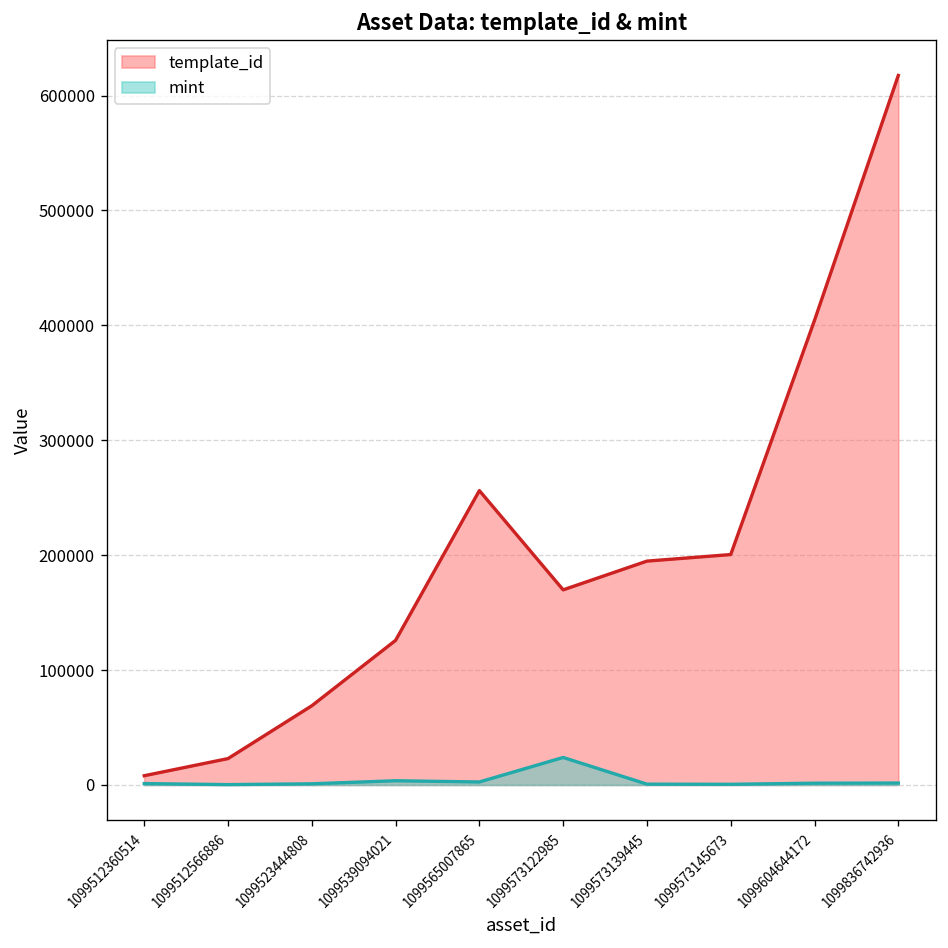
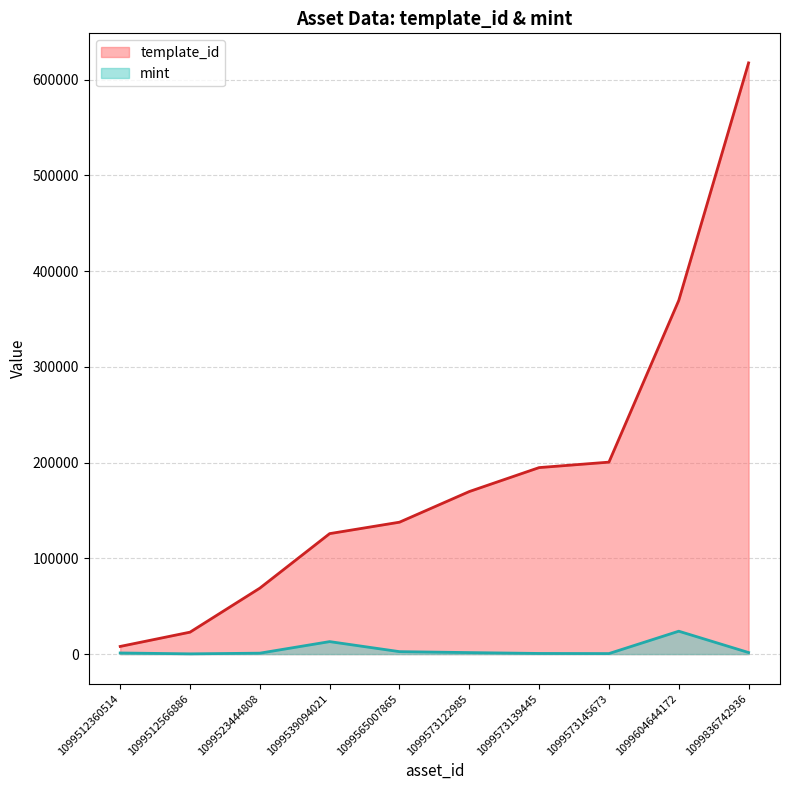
mint, 1099539094021: 0 -> 10000
template_id, 1099565007865: 260000 -> 140000
mint, 1099573122985: 20000 -> 0
template_id, 1099604644172: 400000 -> 370000
mint, 1099604644172: 0 -> 20000
